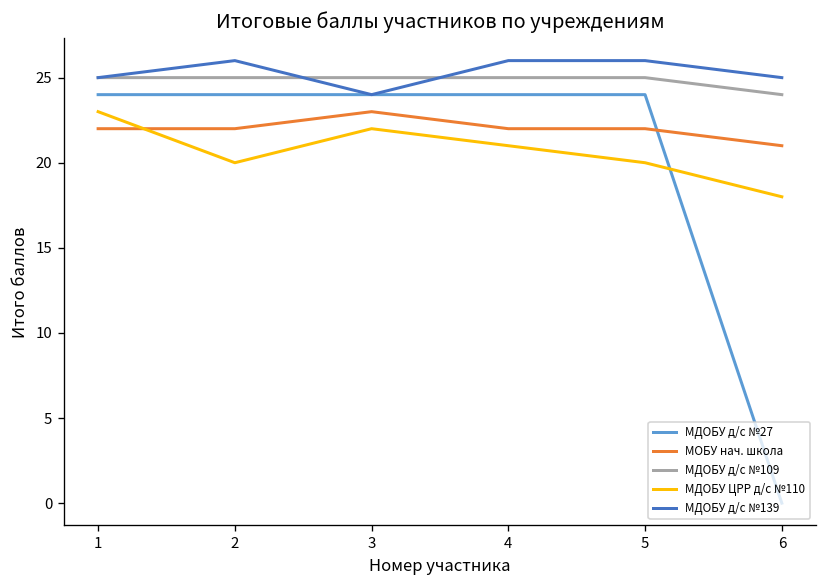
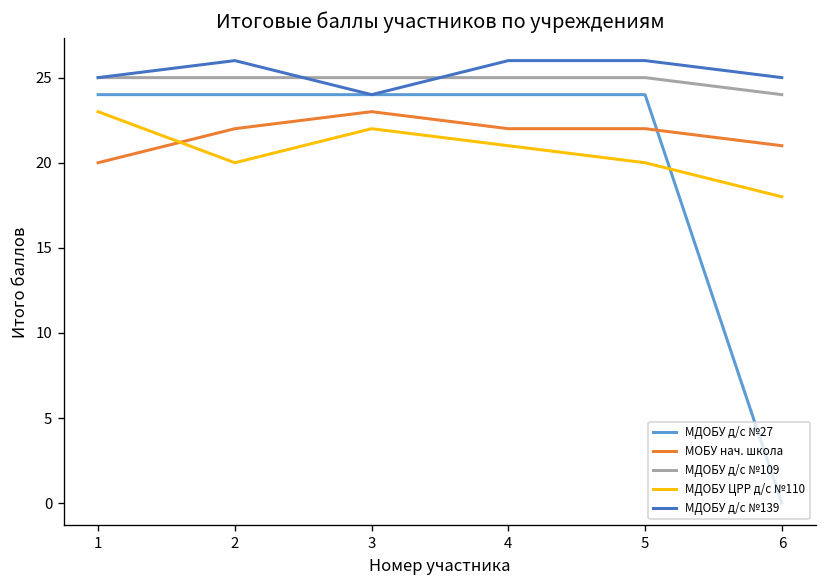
МОБУ нач. школа, 1: 22 -> 20
